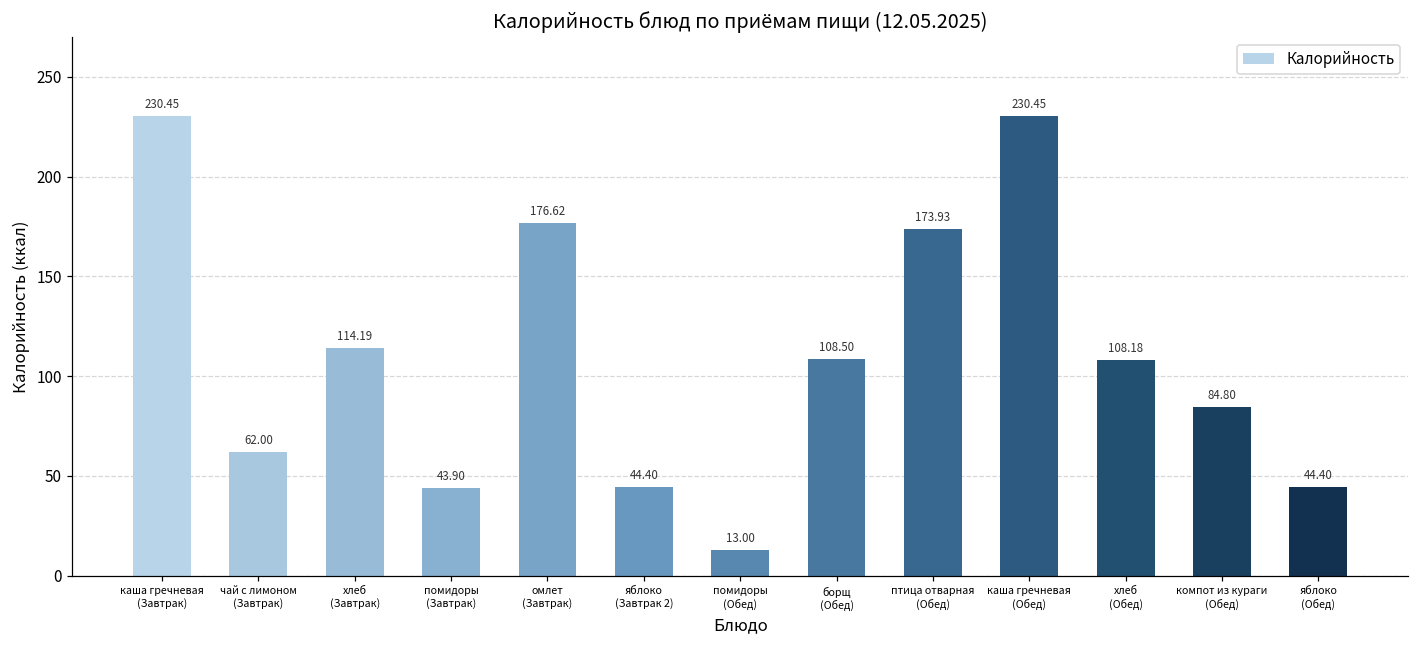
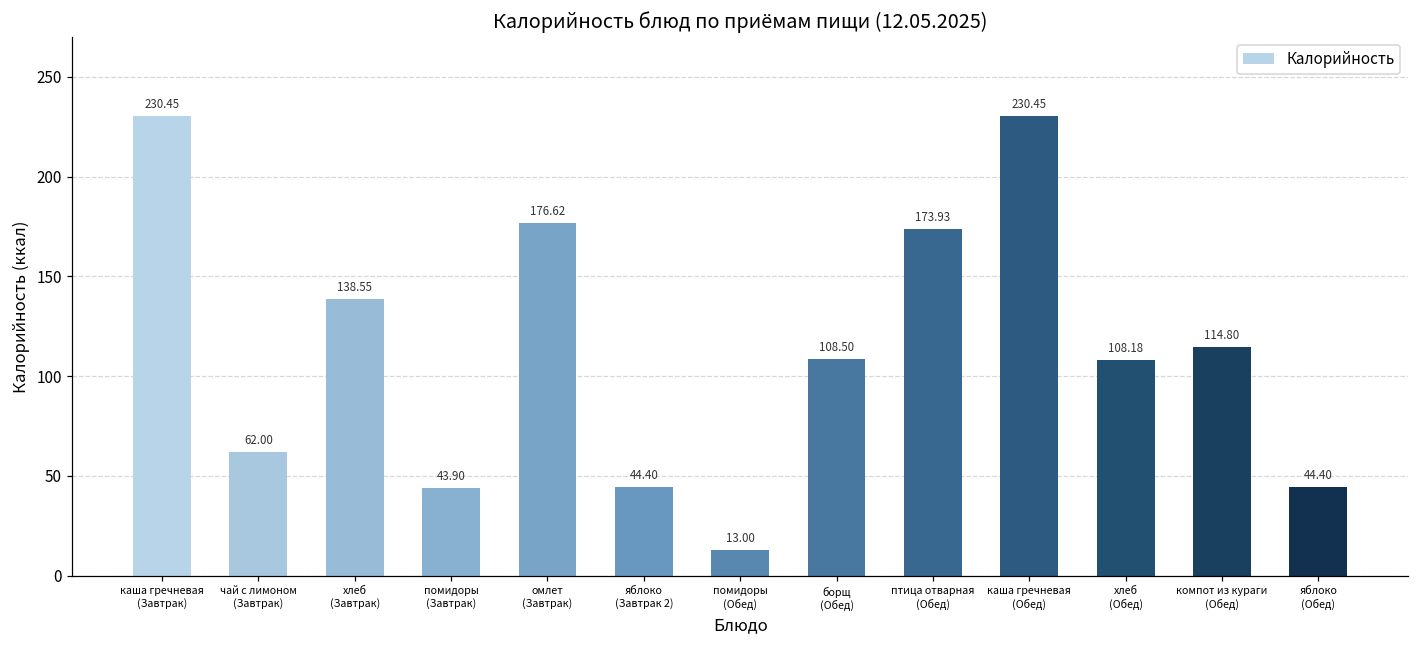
хлеб (Завтрак): 114.19 -> 138.55
компот из кураги (Обед): 84.80 -> 114.80
